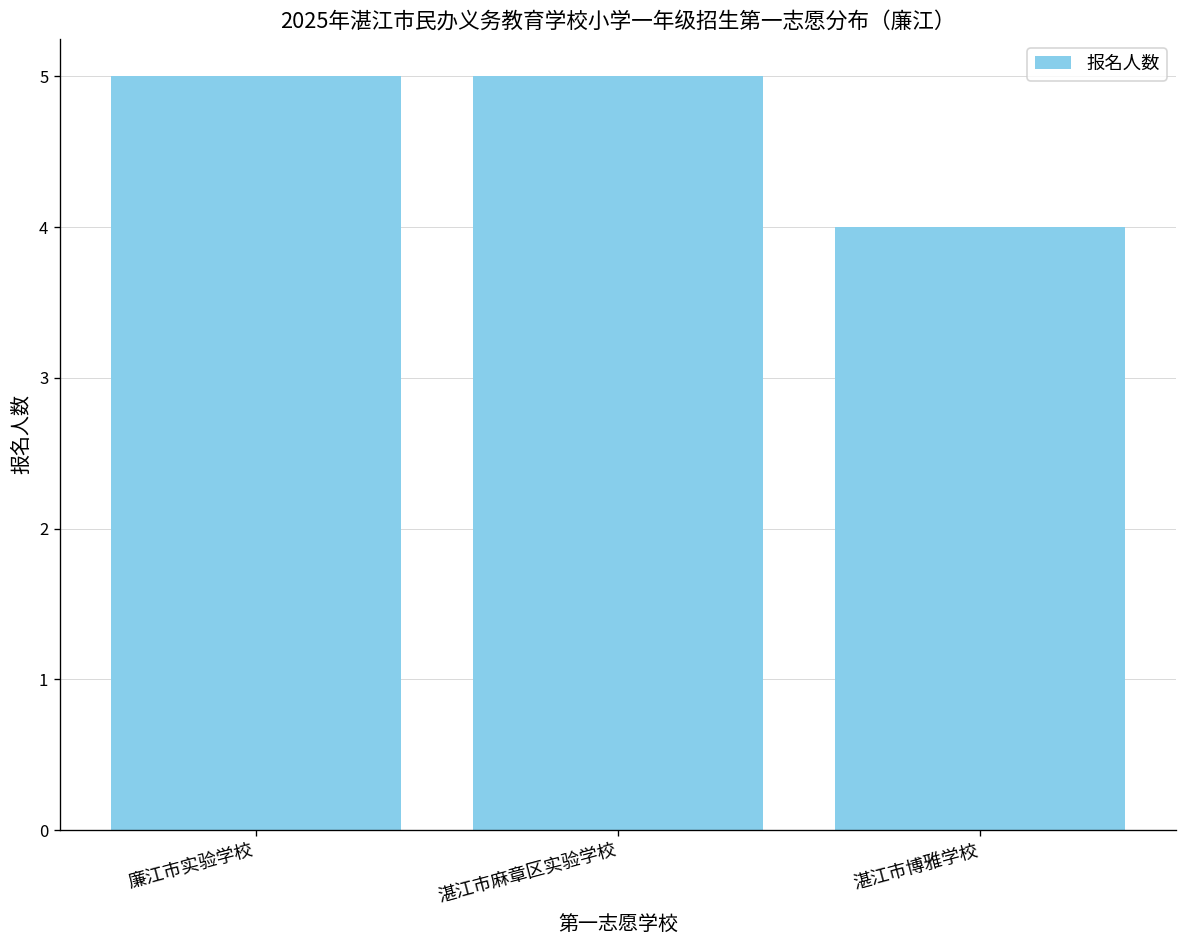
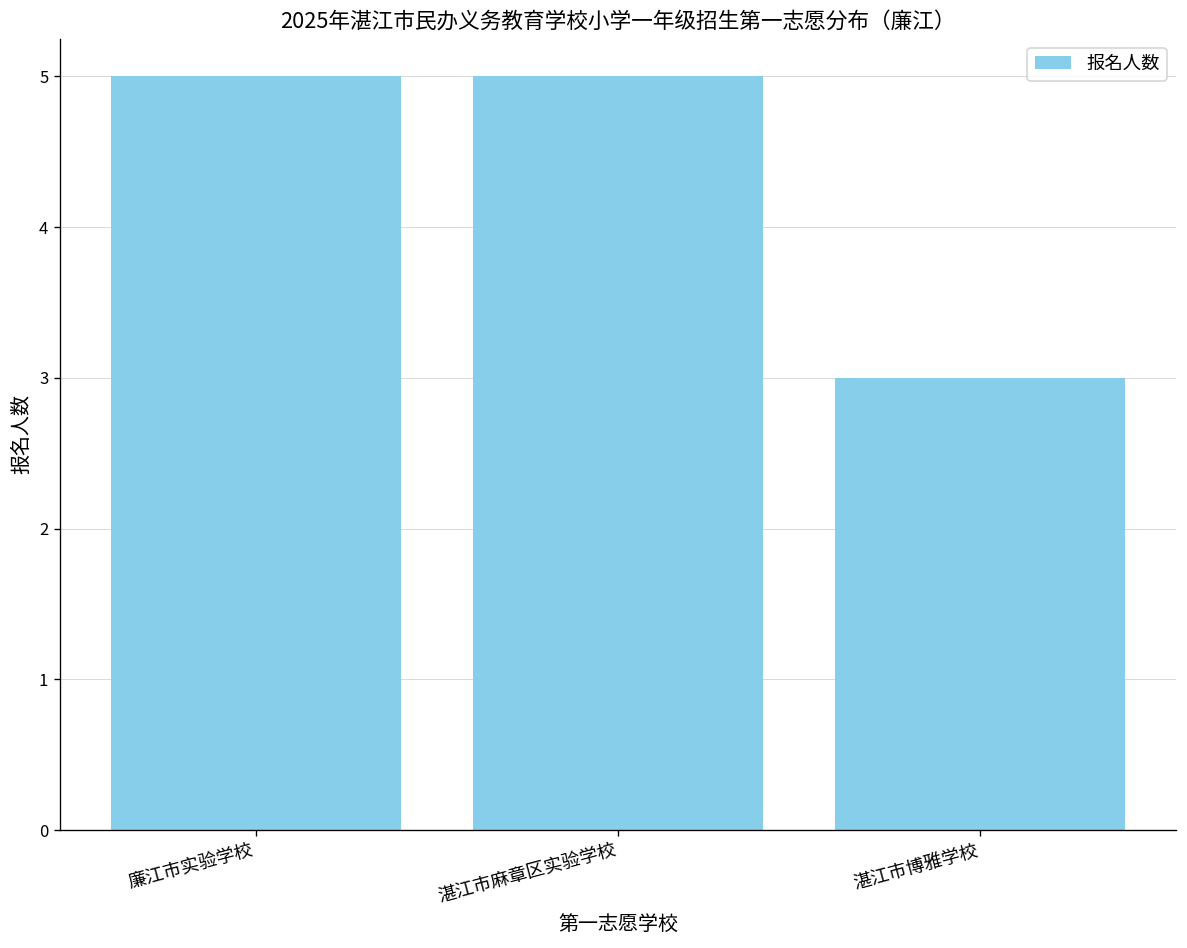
湛江市博雅学校: 4 -> 3
